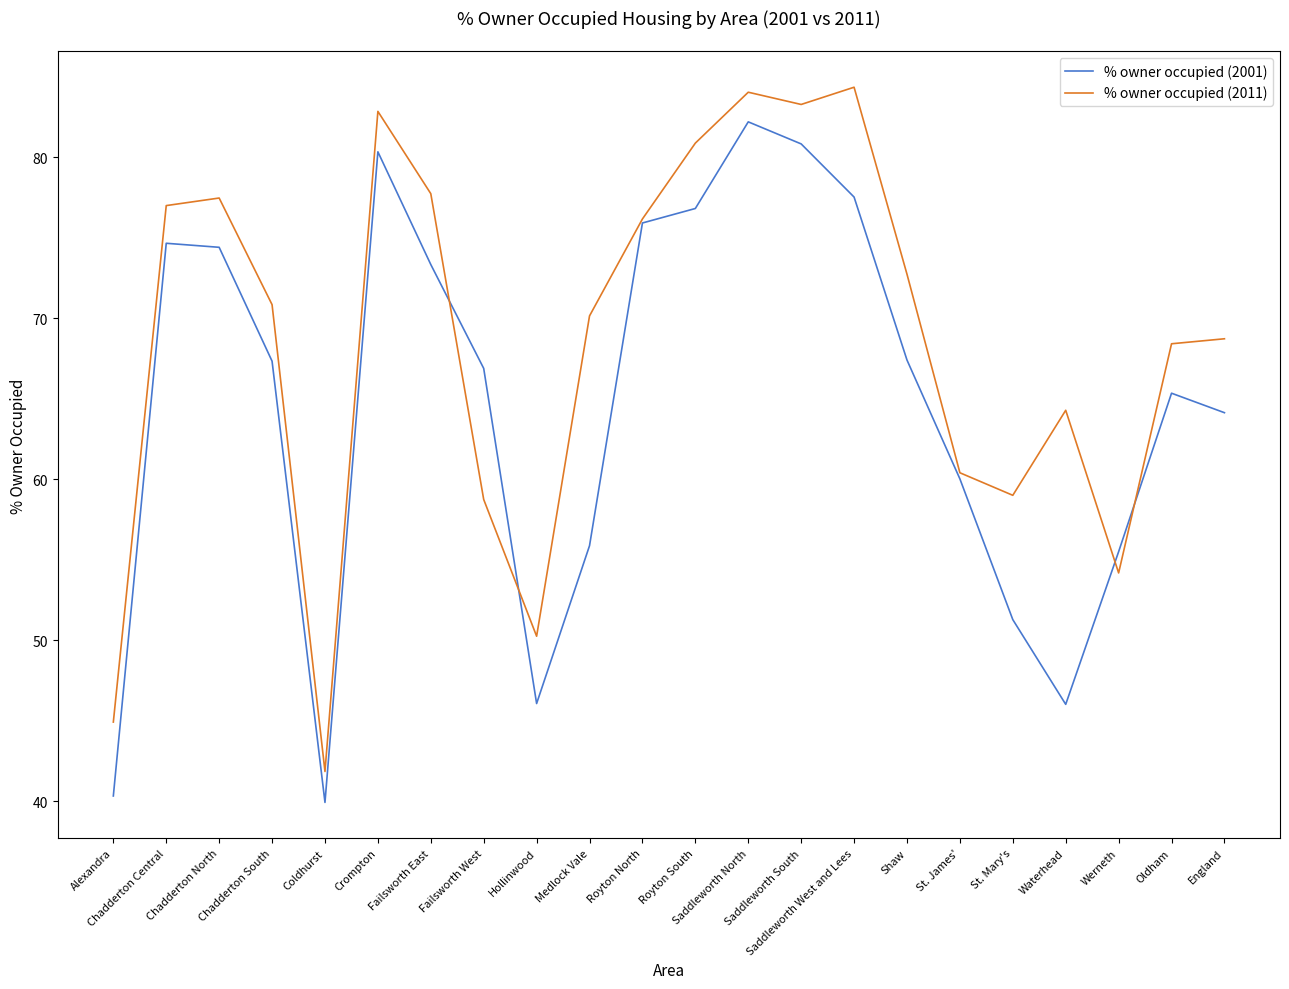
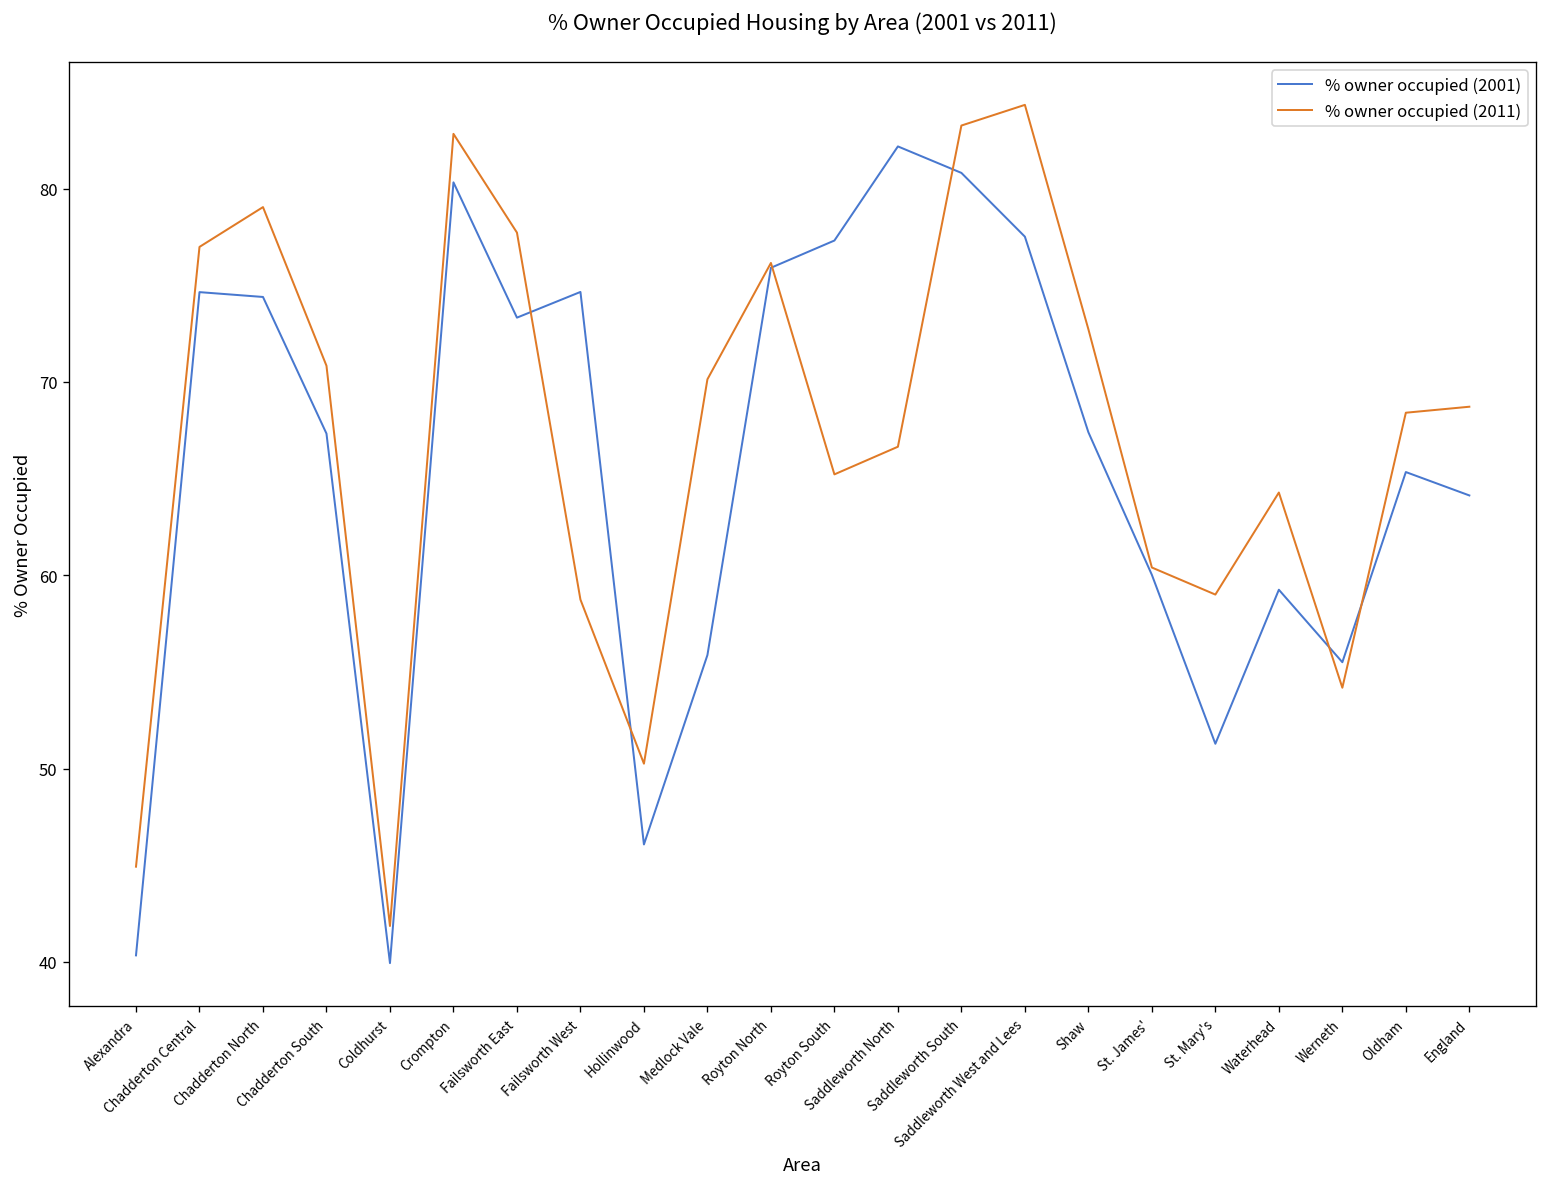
% owner occupied (2011), Chadderton North: 77.5 -> 79.1
% owner occupied (2001), Failsworth West: 66.9 -> 74.7
% owner occupied (2001), Royton South: 76.8 -> 77.3
% owner occupied (2011), Royton South: 80.9 -> 65.2
% owner occupied (2011), Saddleworth North: 84.0 -> 66.7
% owner occupied (2001), Waterhead: 46.0 -> 59.3
